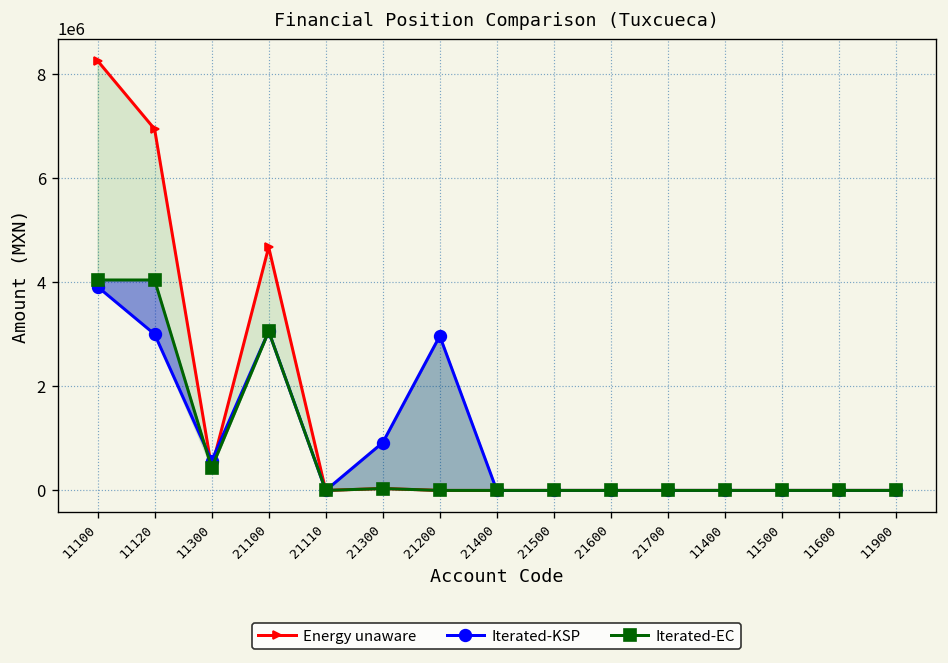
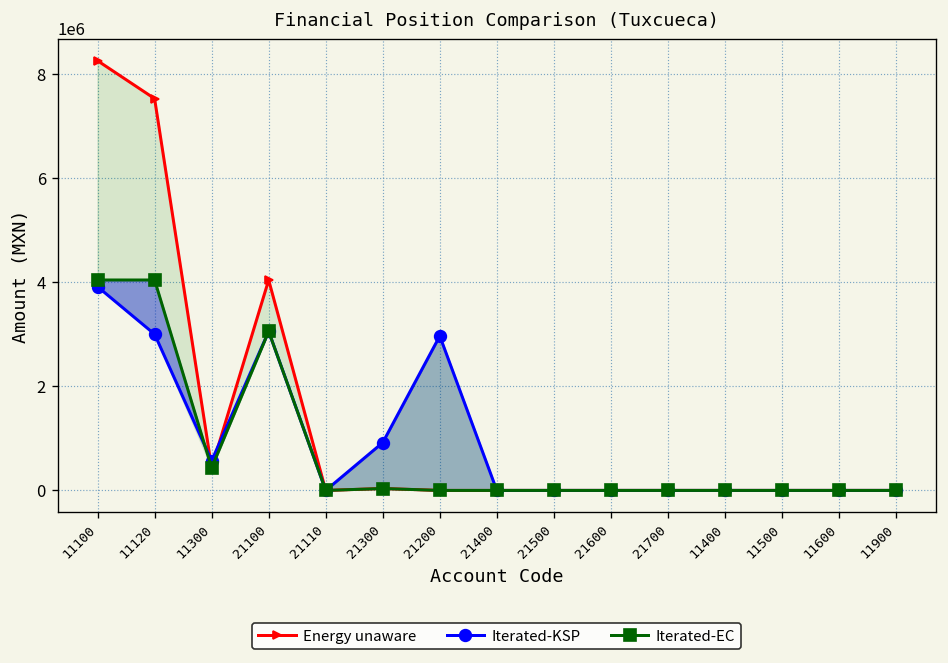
Energy unaware, 11120: 6900000 -> 7500000
Energy unaware, 21100: 4700000 -> 4000000
